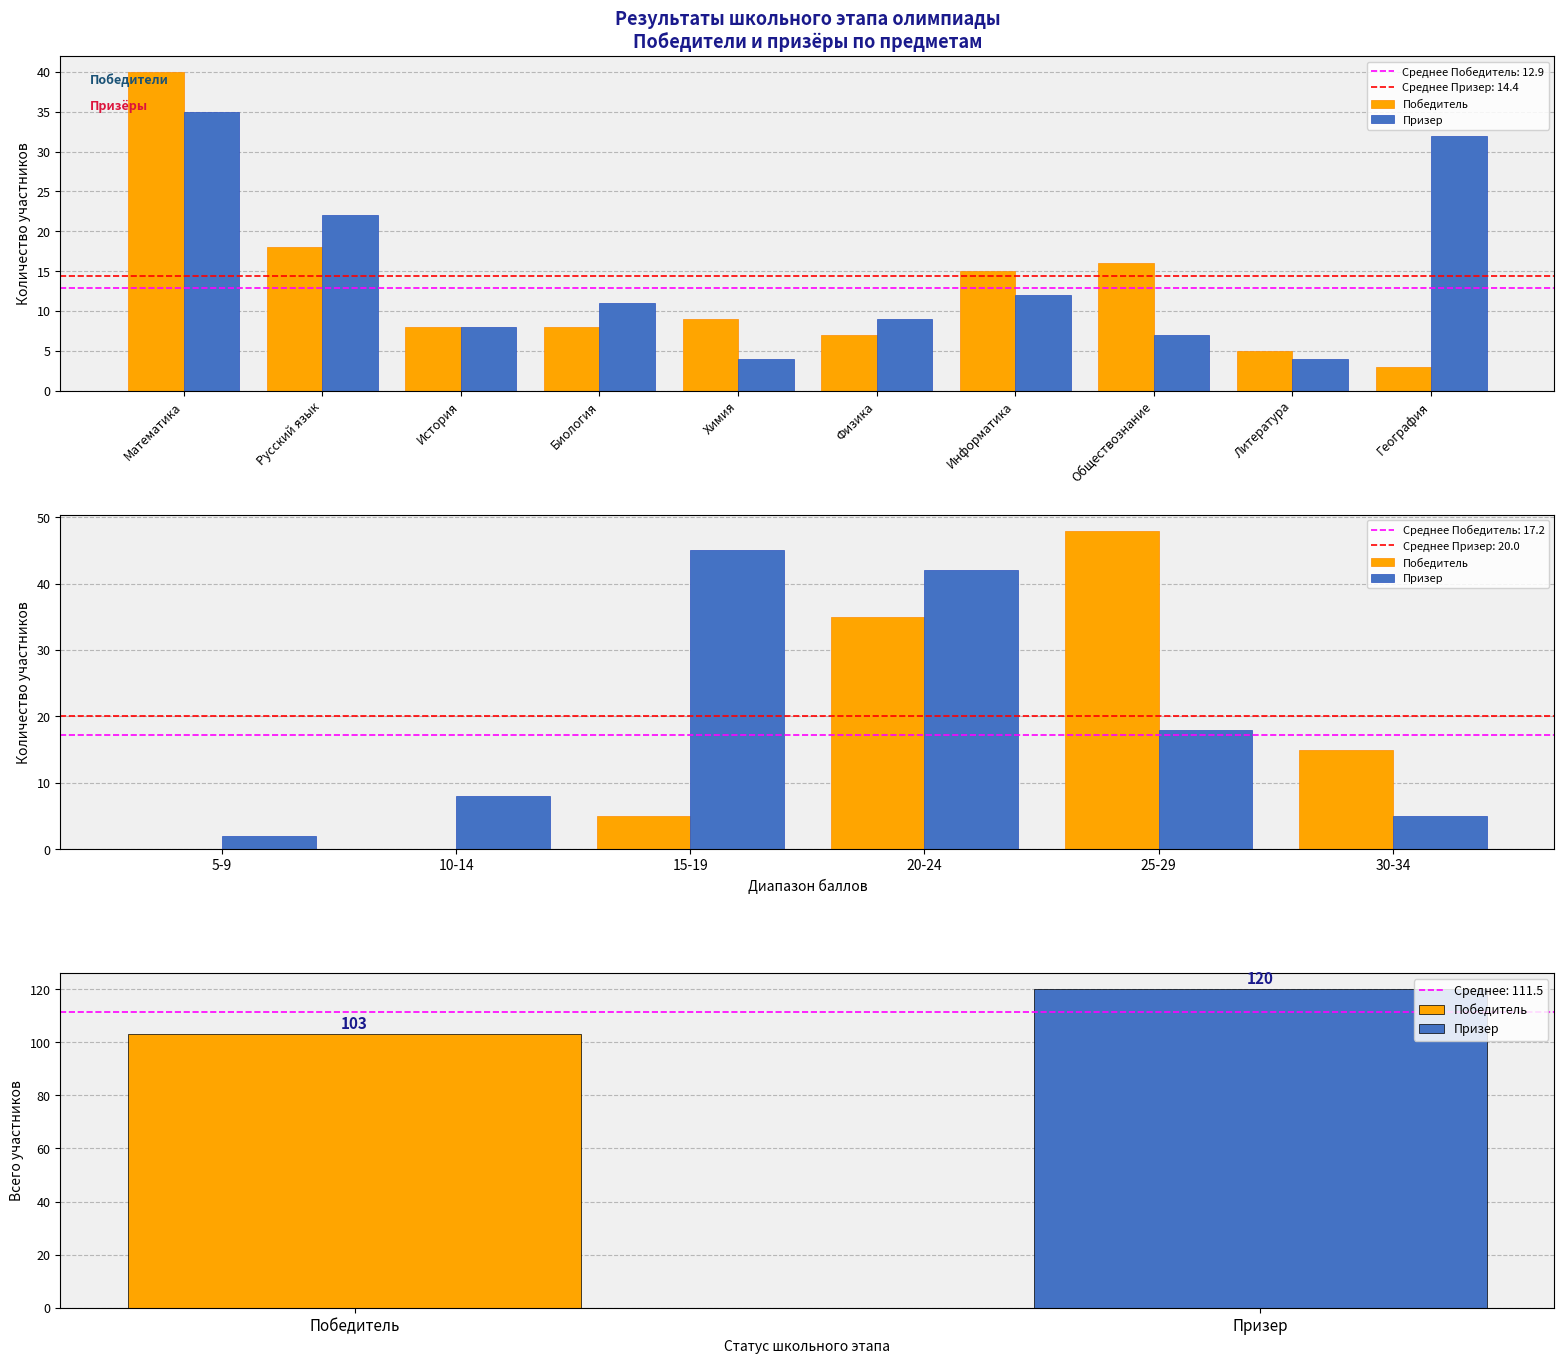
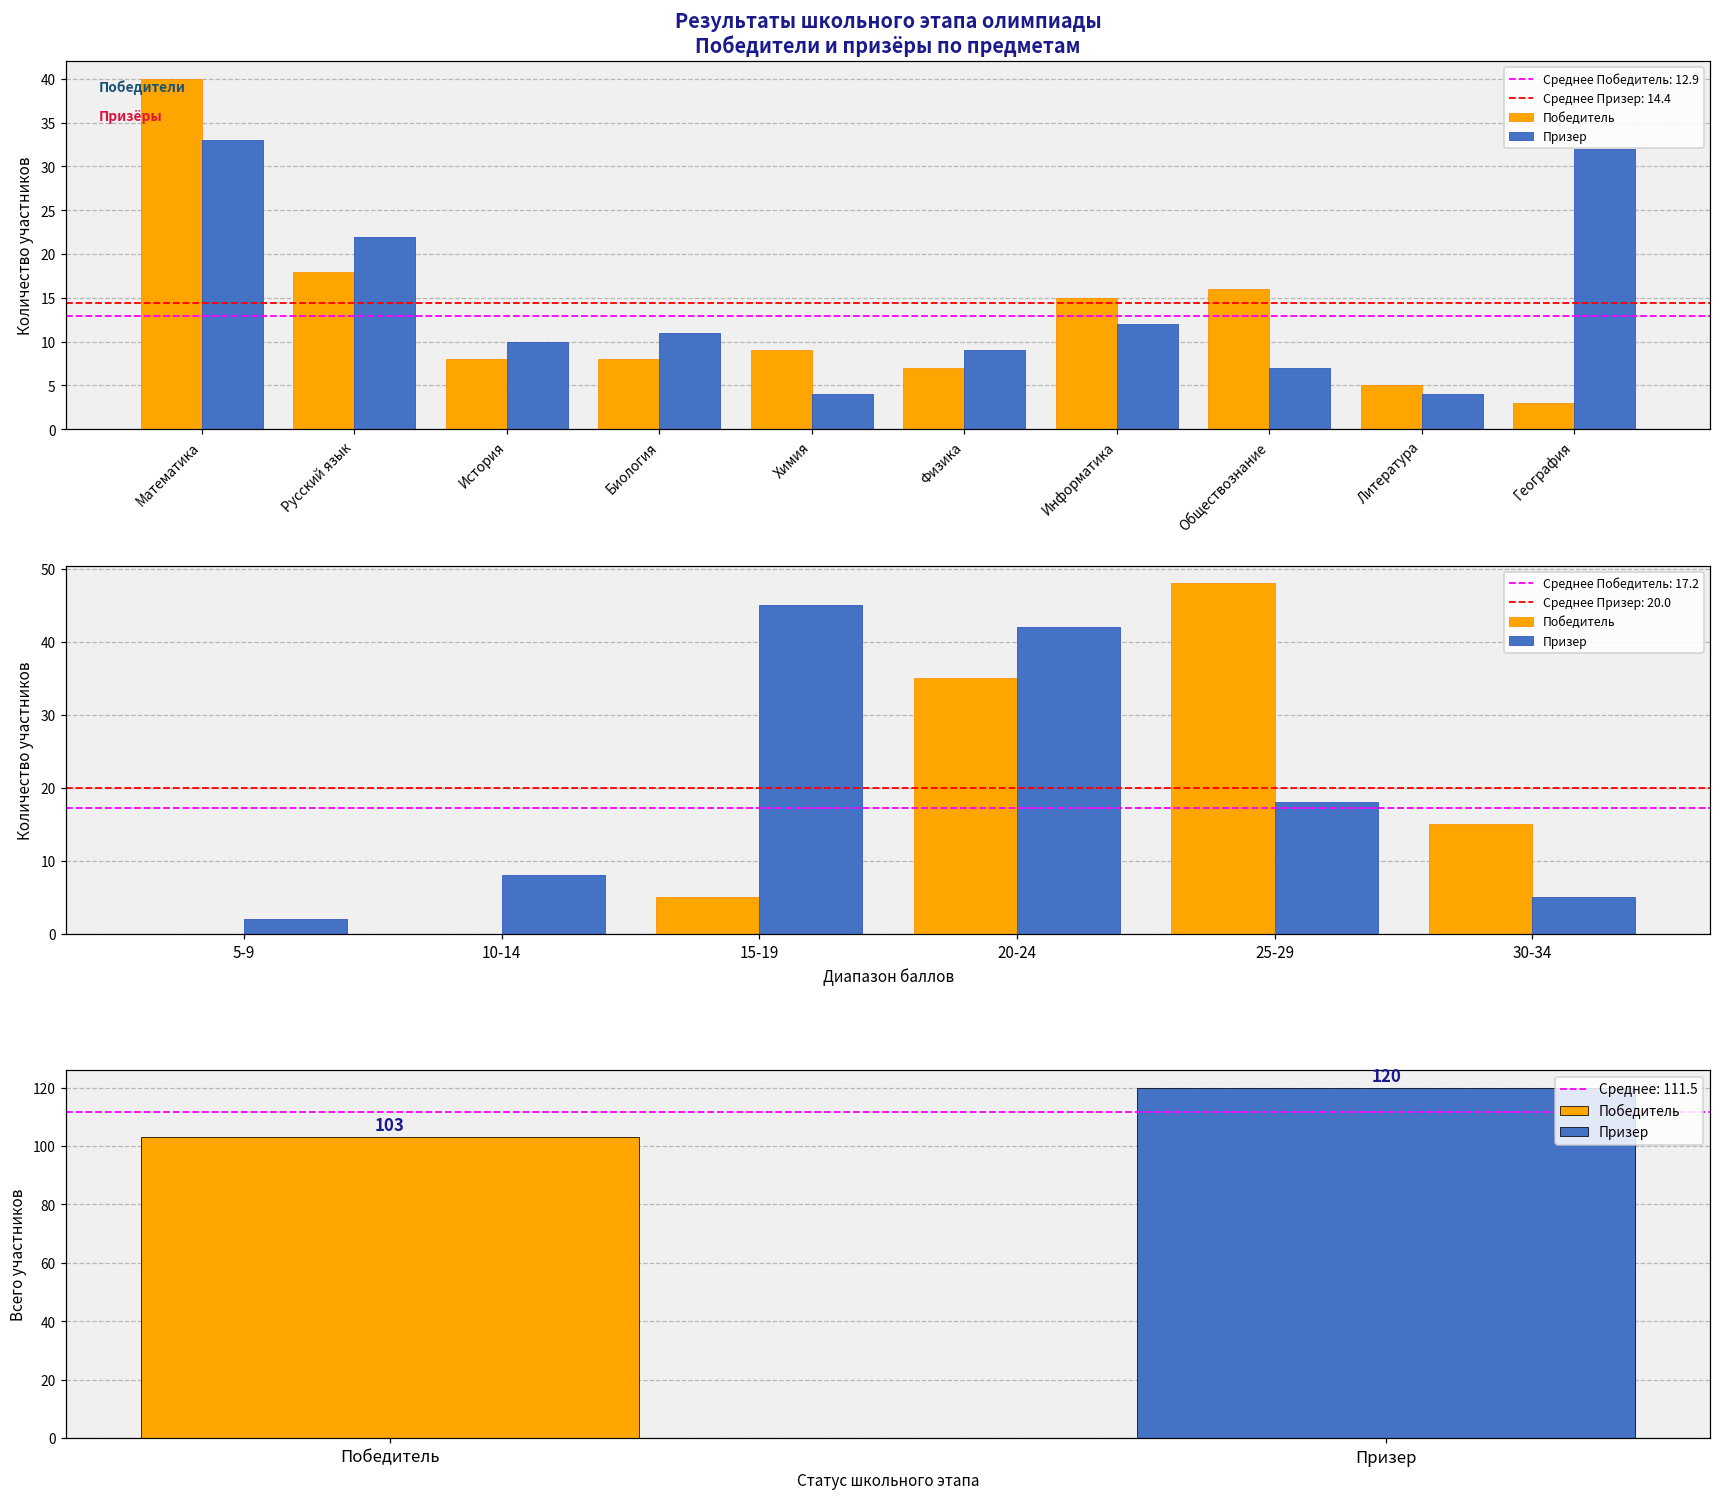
Результаты школьного этапа олимпиады Победители и призёры по предметам, Призер, Математика: 35 -> 33
Результаты школьного этапа олимпиады Победители и призёры по предметам, Призер, История: 8 -> 10
